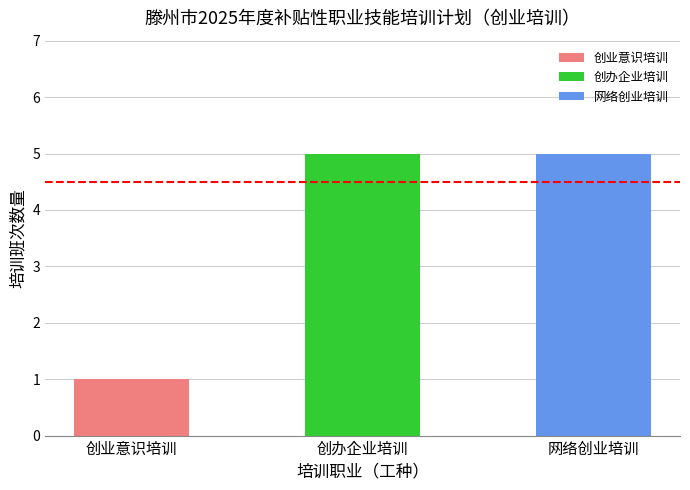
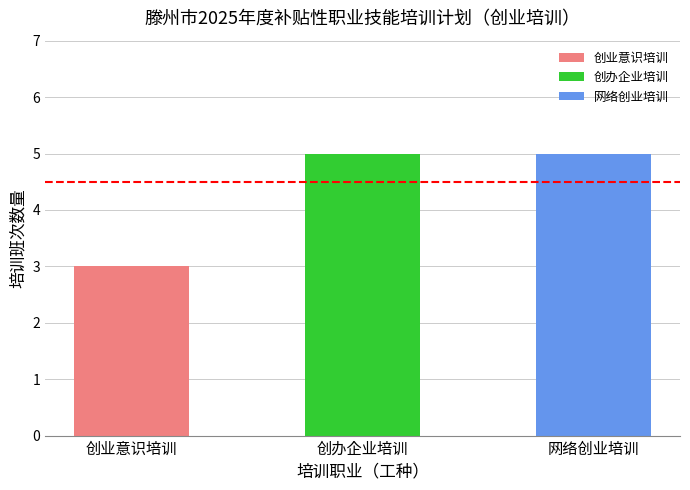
创业意识培训: 1 -> 3
